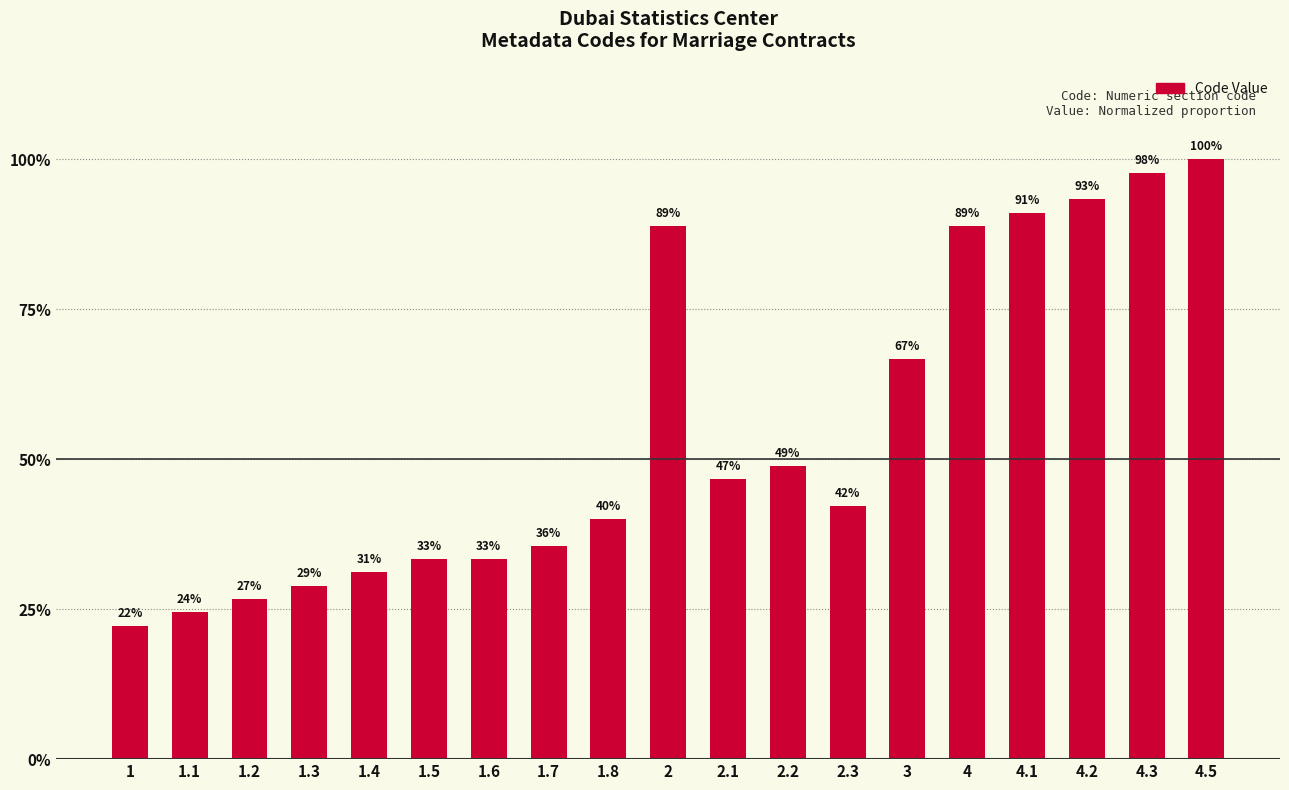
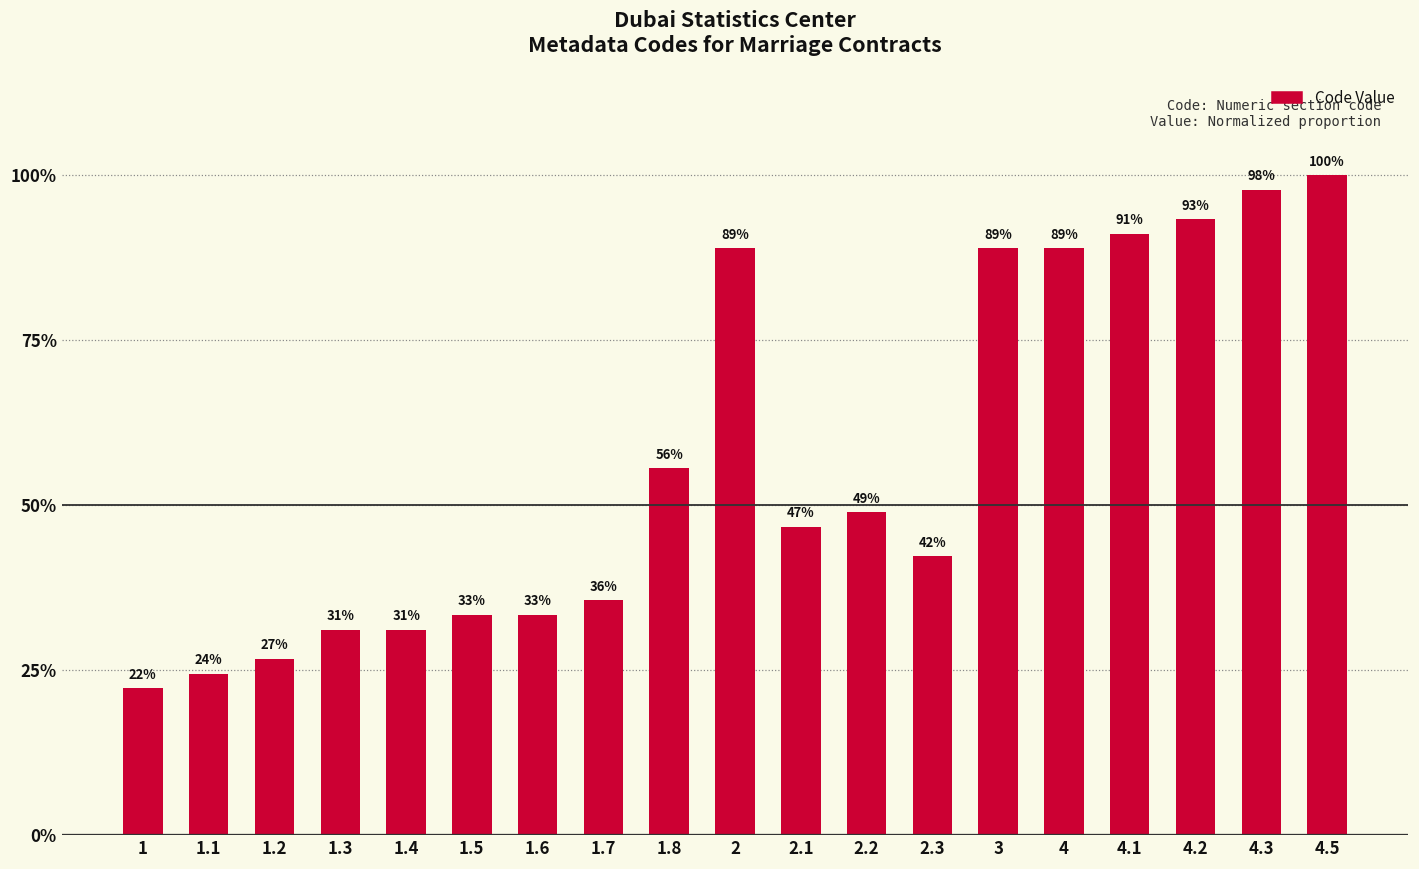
1.3: 29% -> 31%
1.8: 40% -> 56%
3: 67% -> 89%
